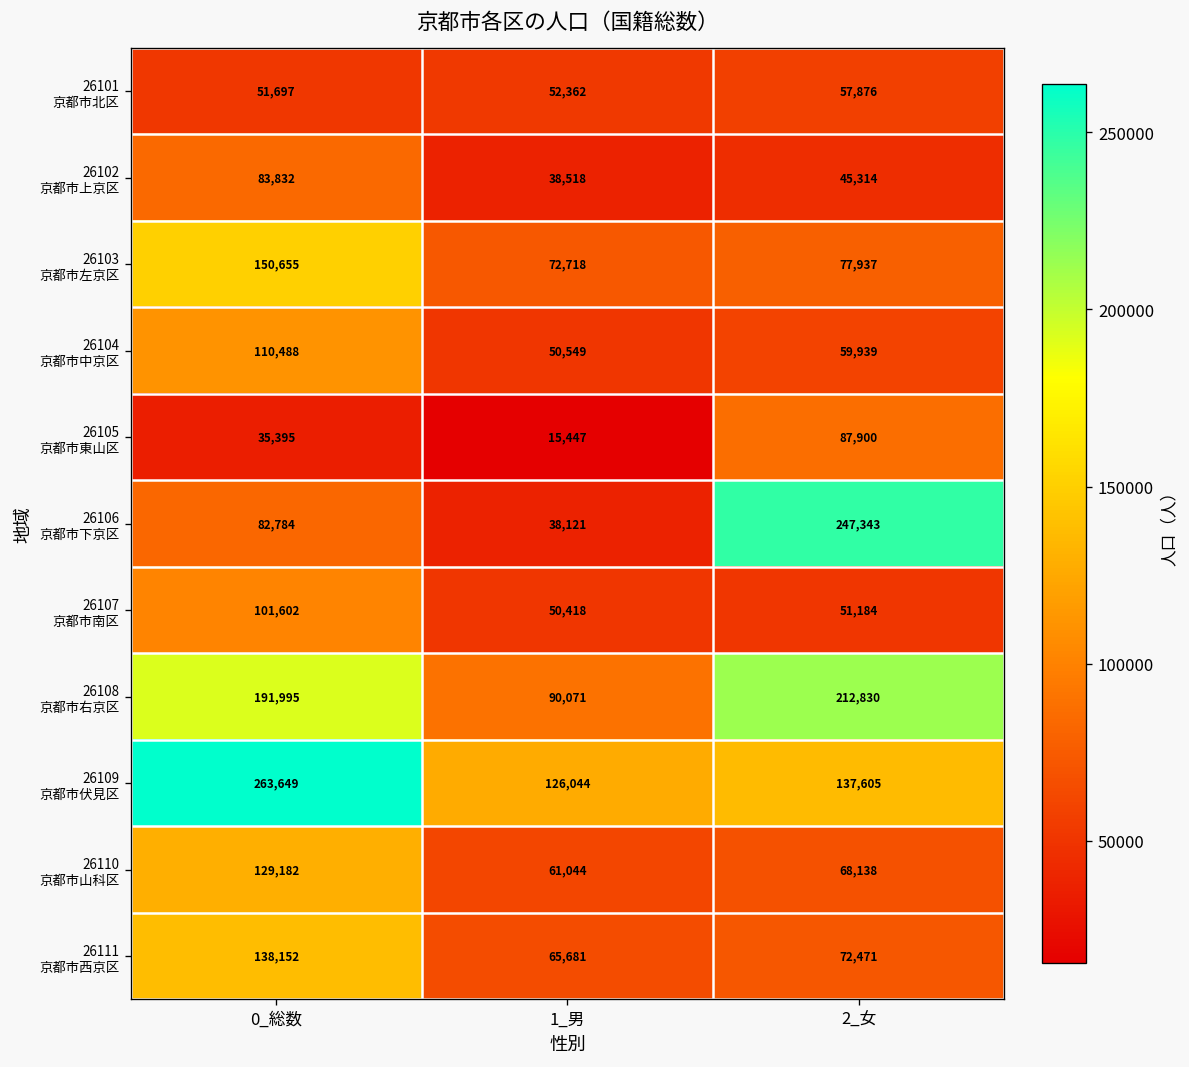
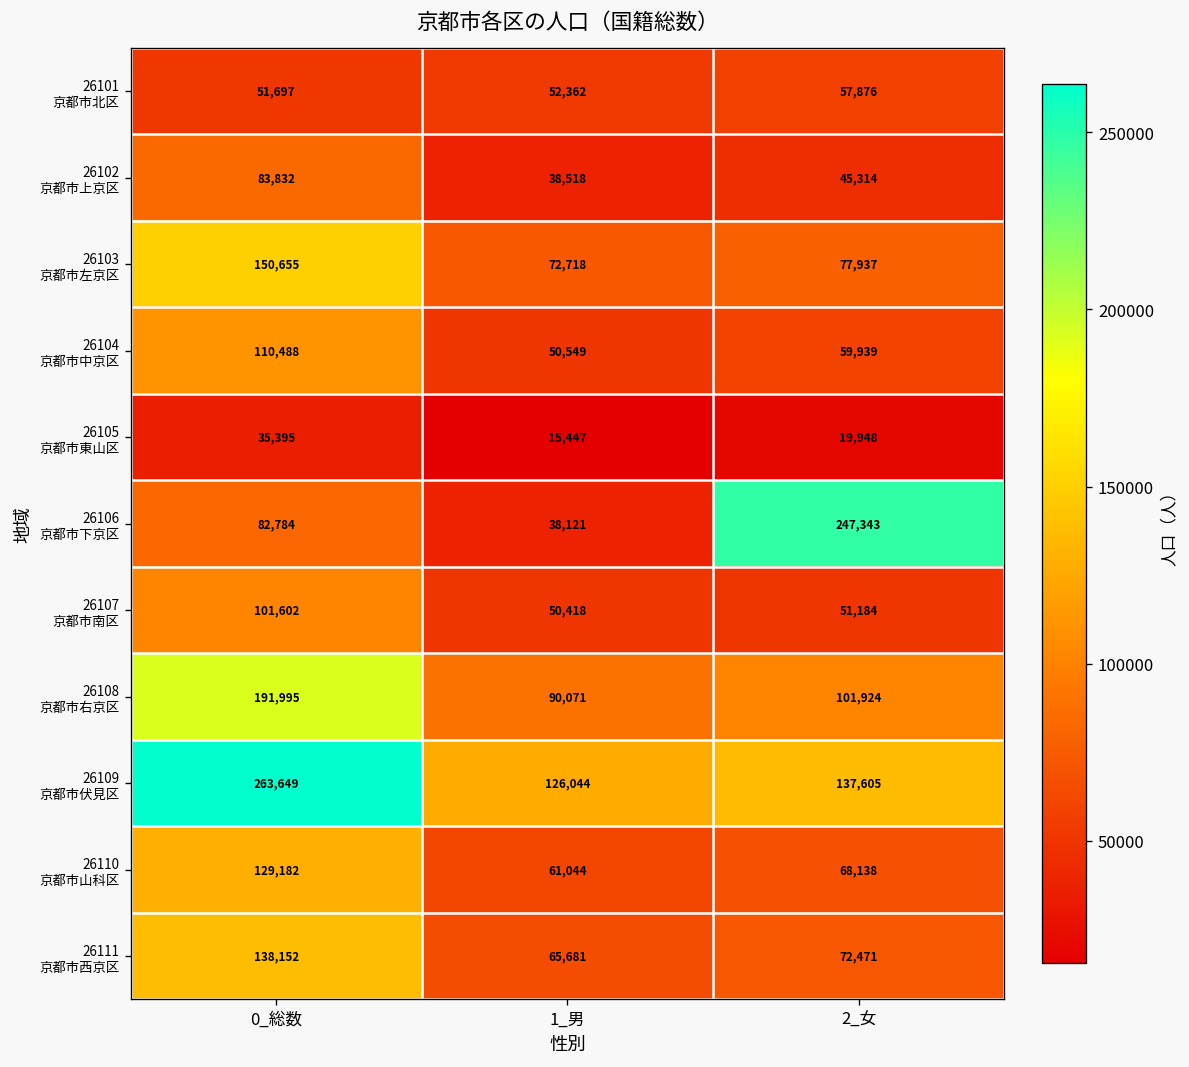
26105 京都市東山区, 2_女: 87,900 -> 19,948
26108 京都市右京区, 2_女: 212,830 -> 101,924
